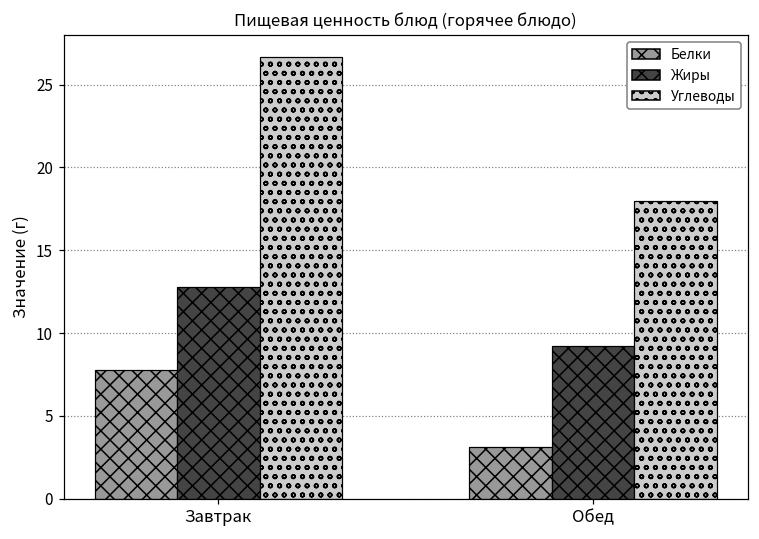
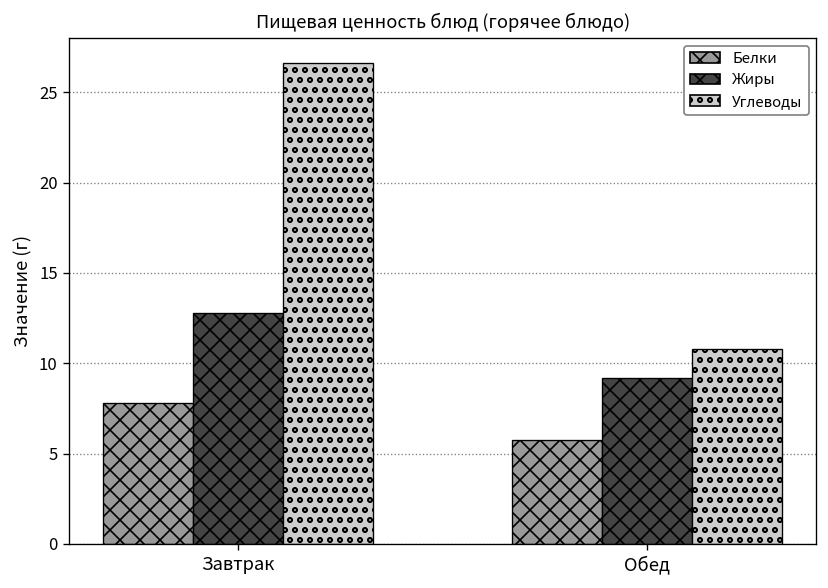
Белки, Обед: 3.1 -> 5.8
Углеводы, Обед: 18.0 -> 10.8
